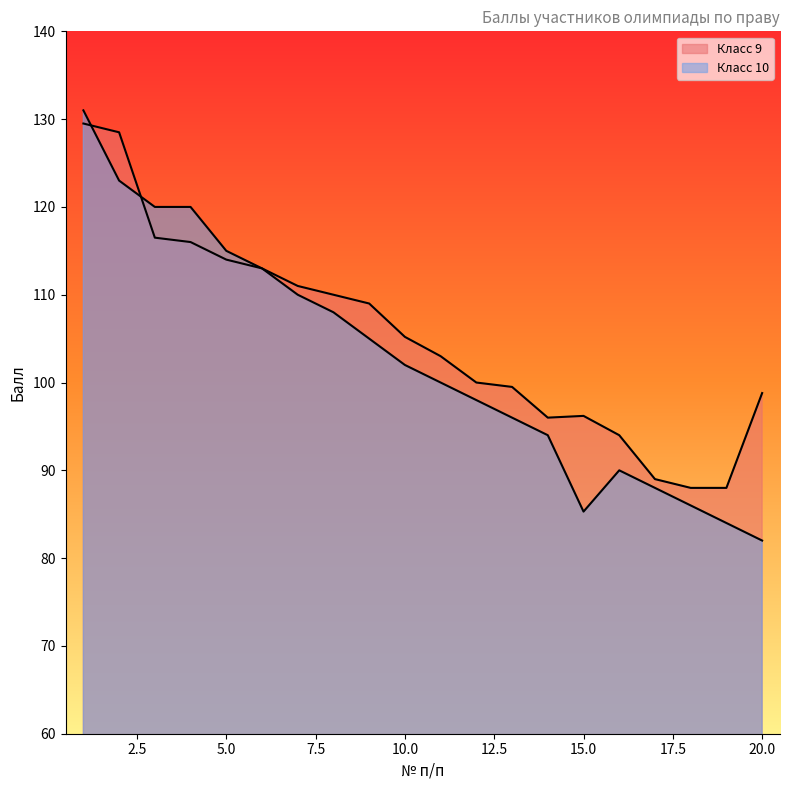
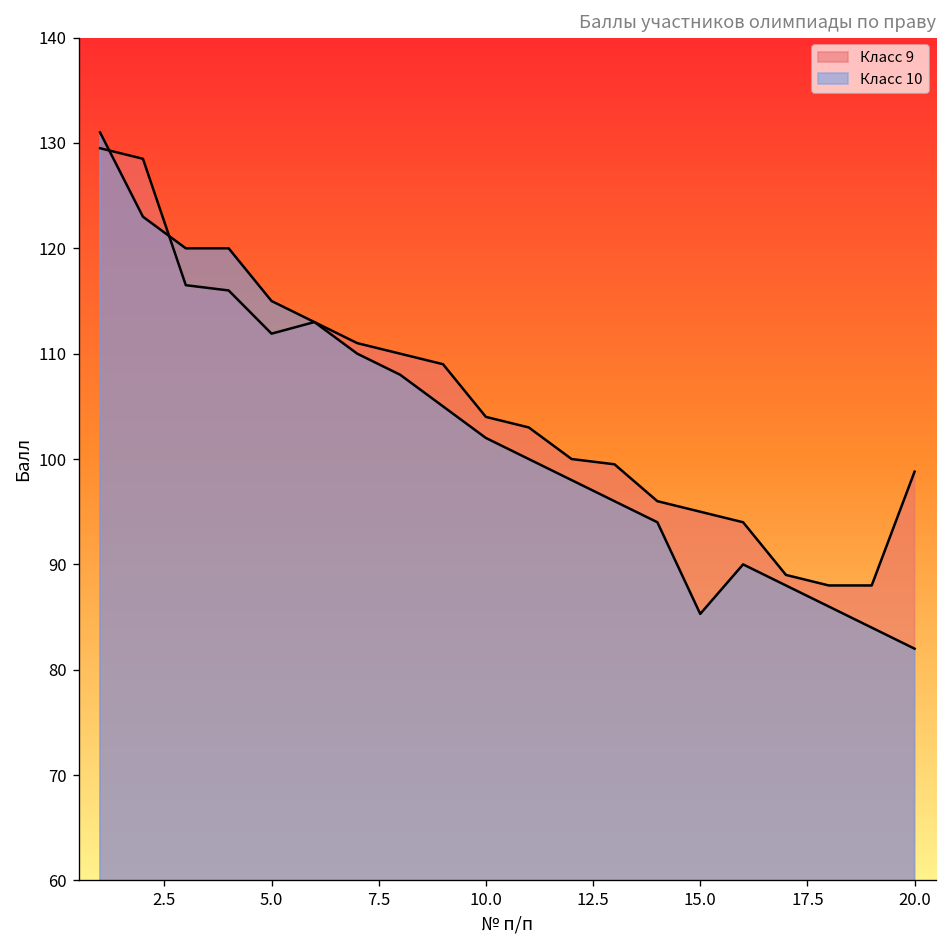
Класс 9, 5.0: 114 -> 112
Класс 9, 10.0: 105 -> 104
Класс 9, 15.0: 96 -> 95
